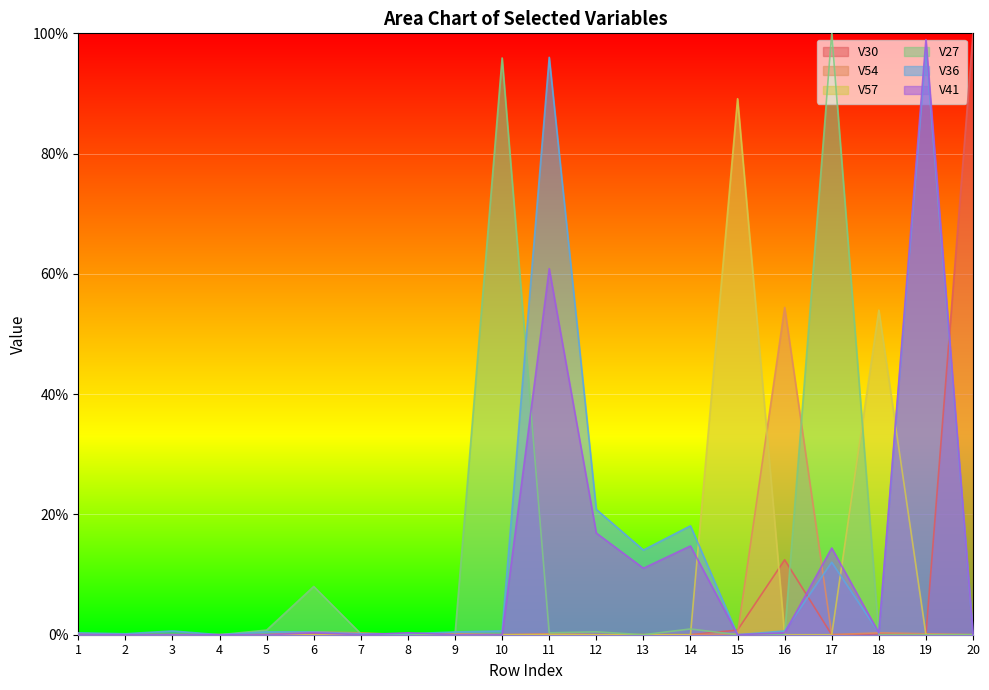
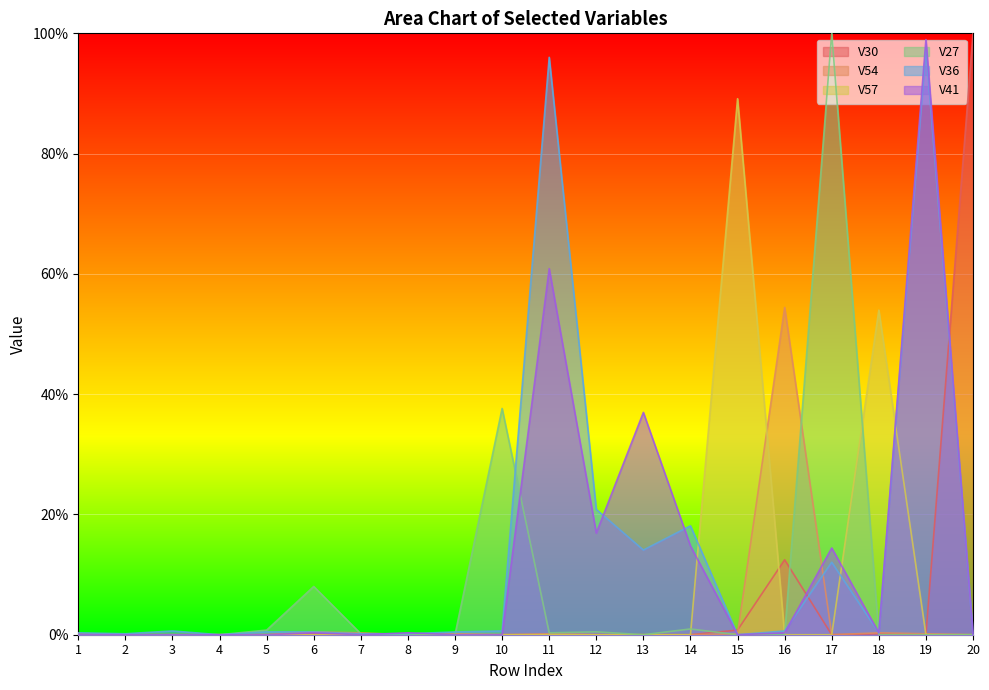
V27, 10: 96% -> 38%
V41, 13: 11% -> 37%
